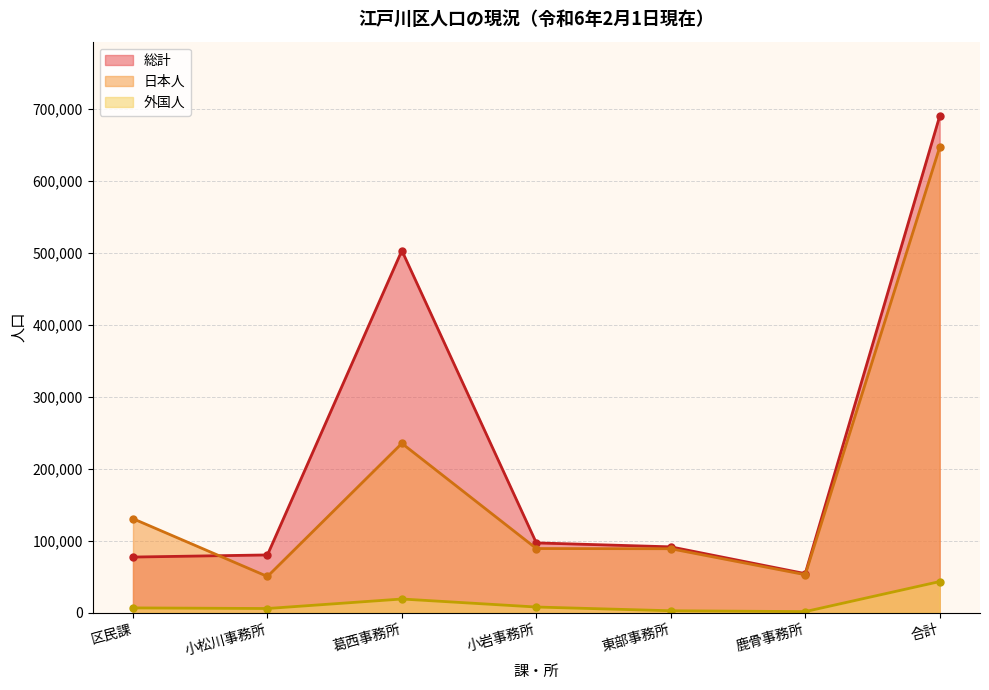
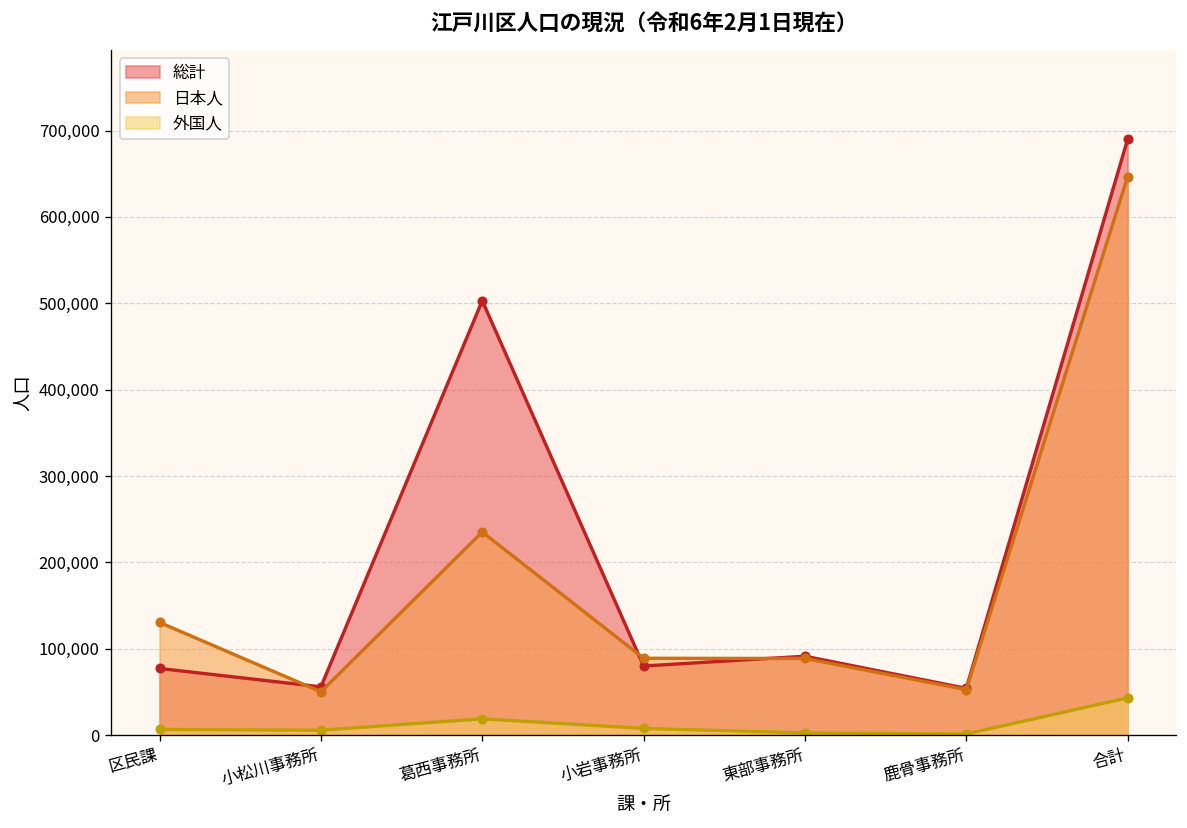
総計, 小松川事務所: 80,000 -> 60,000
総計, 小岩事務所: 100,000 -> 80,000
